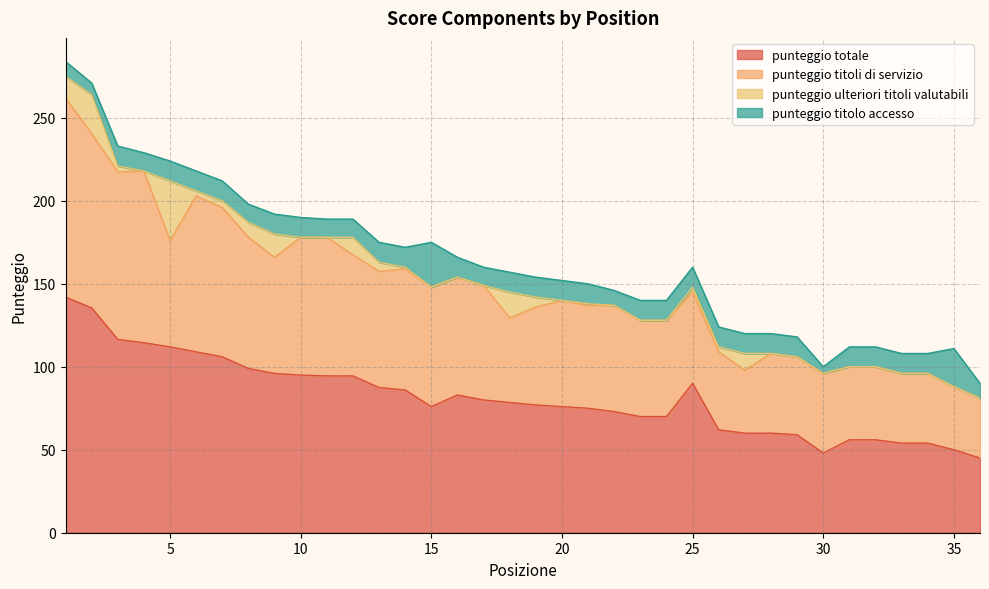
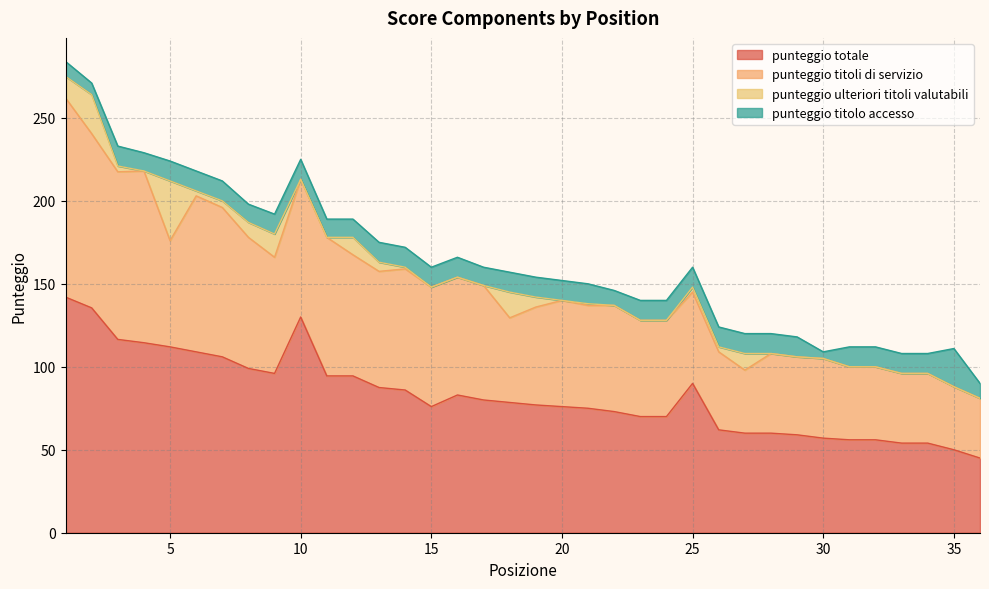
punteggio totale, 10: 95 -> 130
punteggio titolo accesso, 15: 27 -> 12
punteggio totale, 30: 48 -> 57
